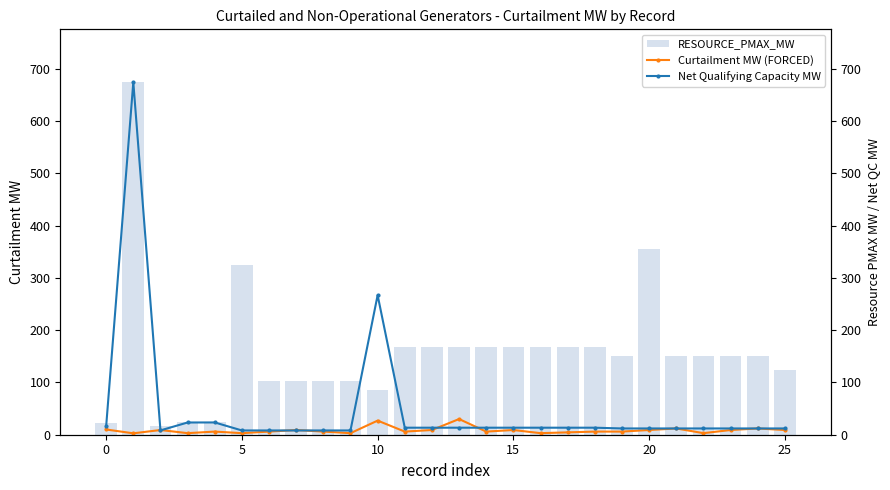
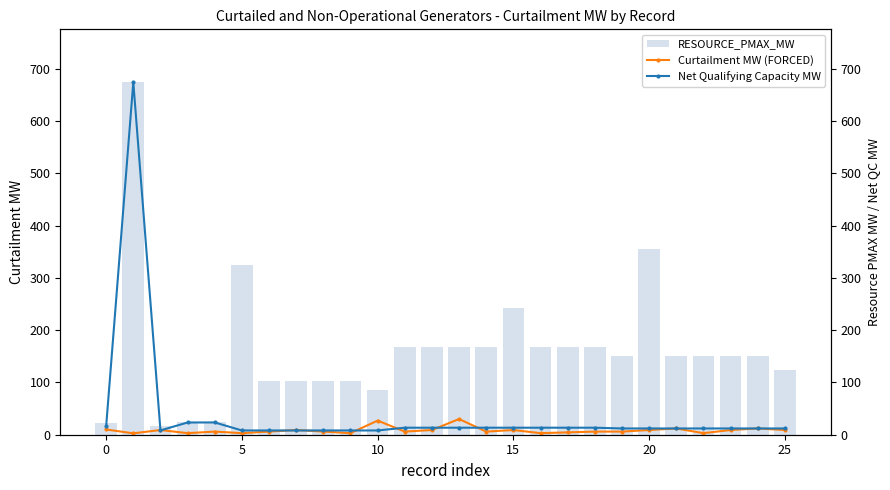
RESOURCE_PMAX_MW, 15: 170 -> 240
Net Qualifying Capacity MW, 10: 270 -> 10
